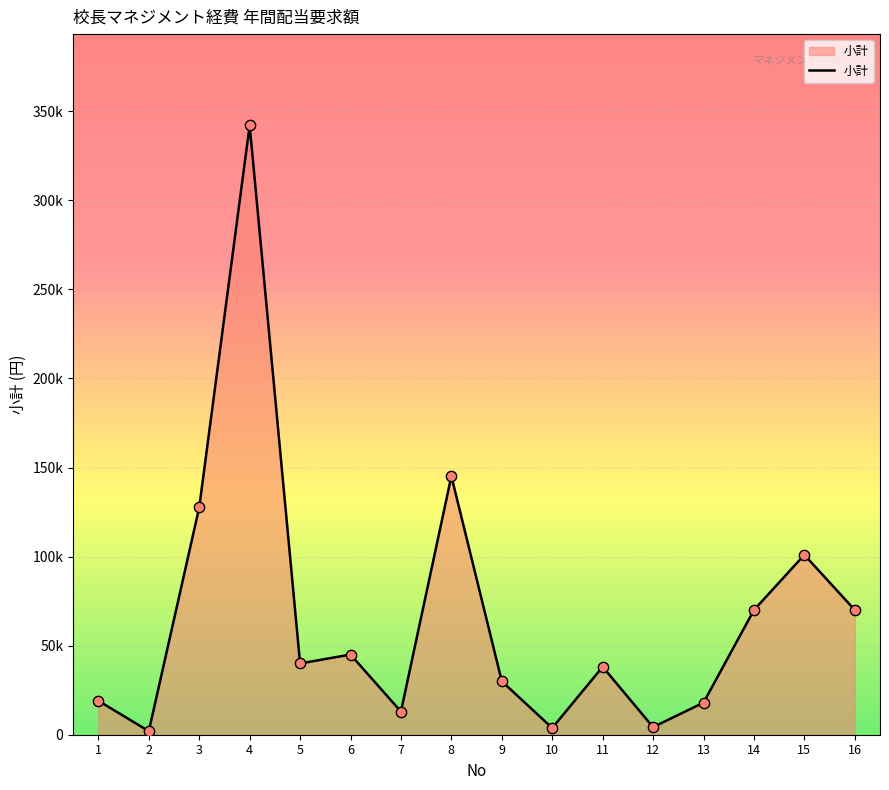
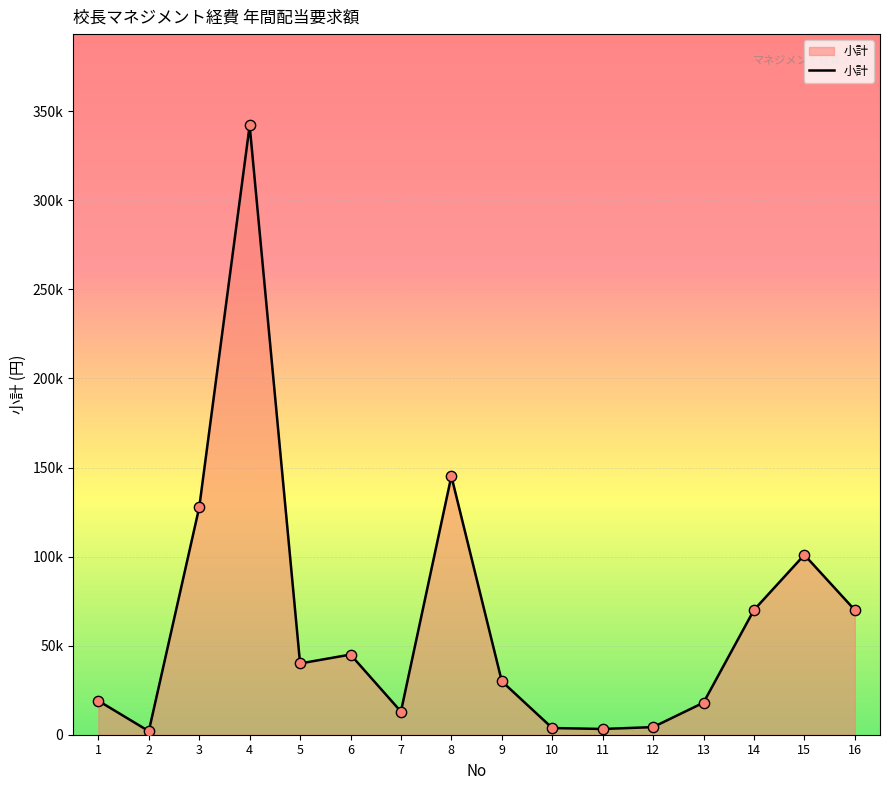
11: 38000 -> 3000
